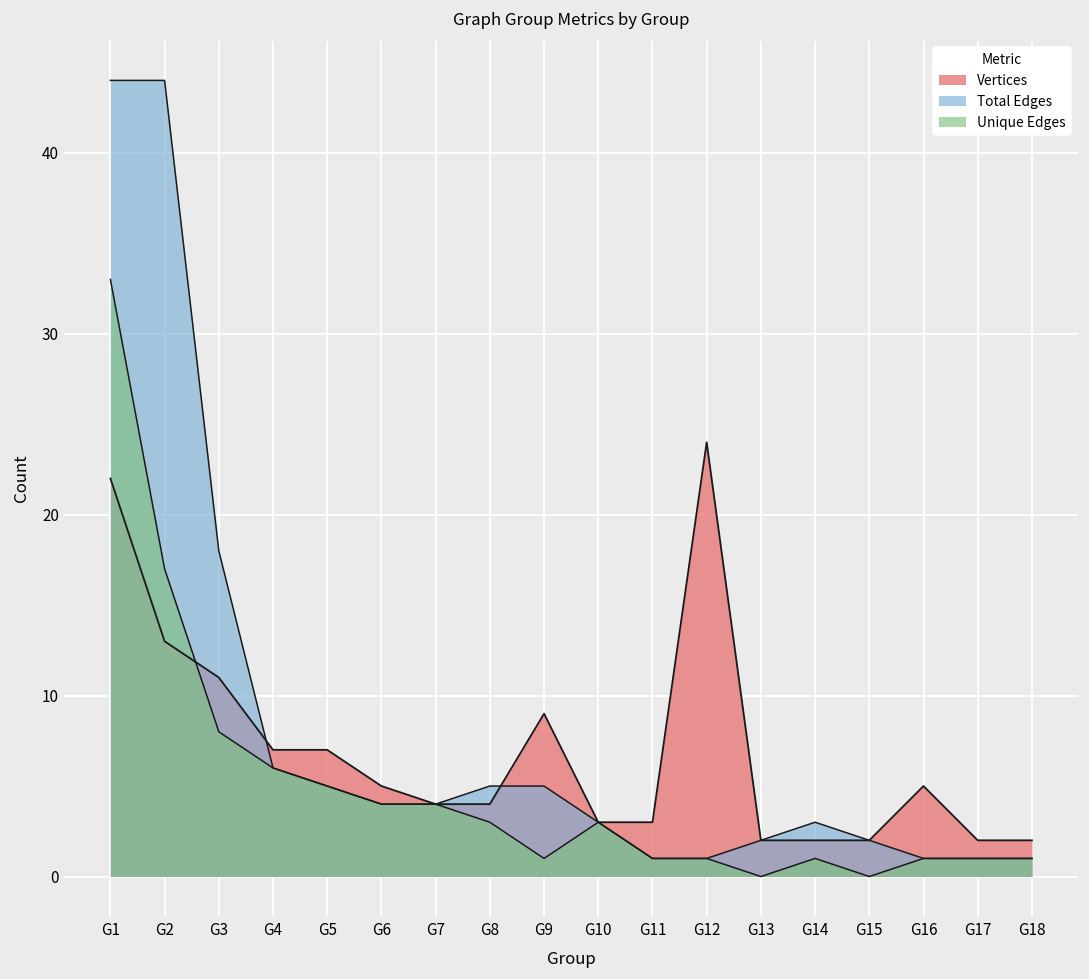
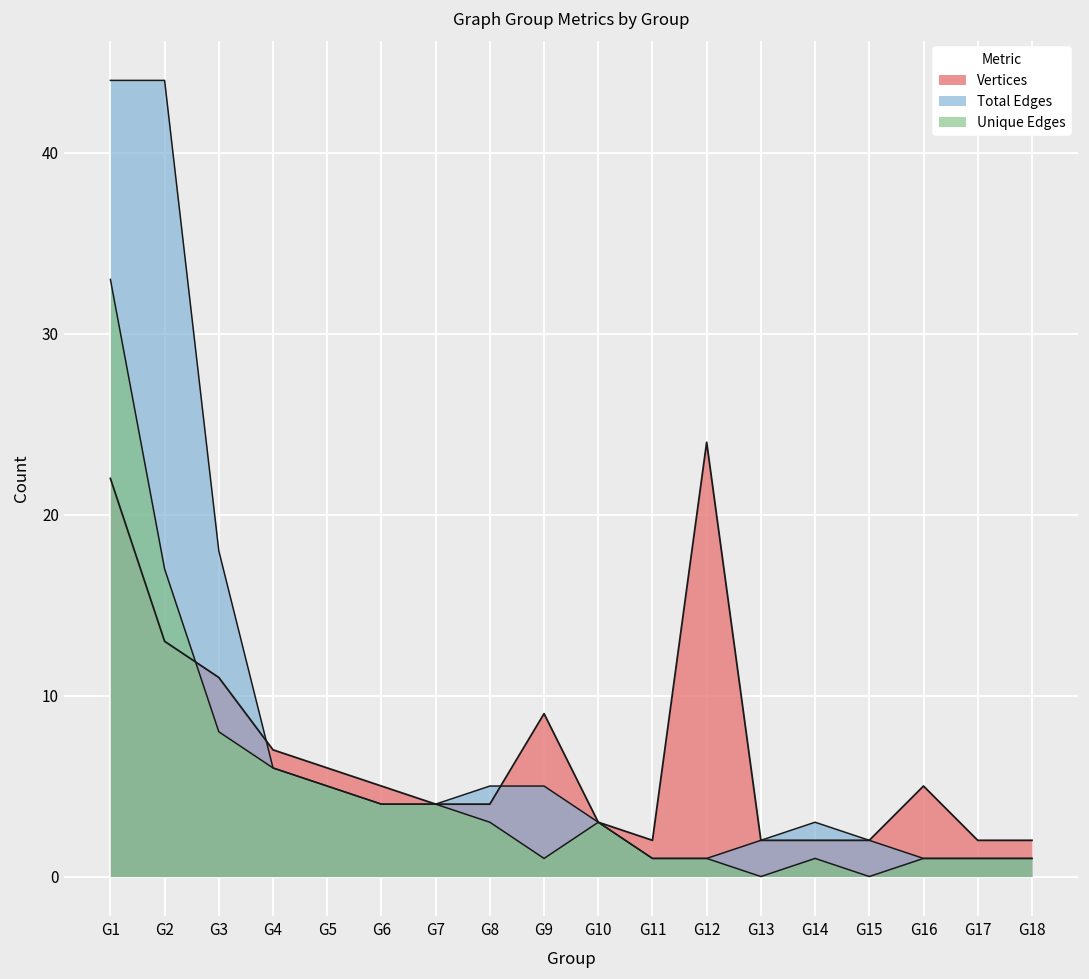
Vertices, G5: 7 -> 6
Vertices, G11: 3 -> 2
